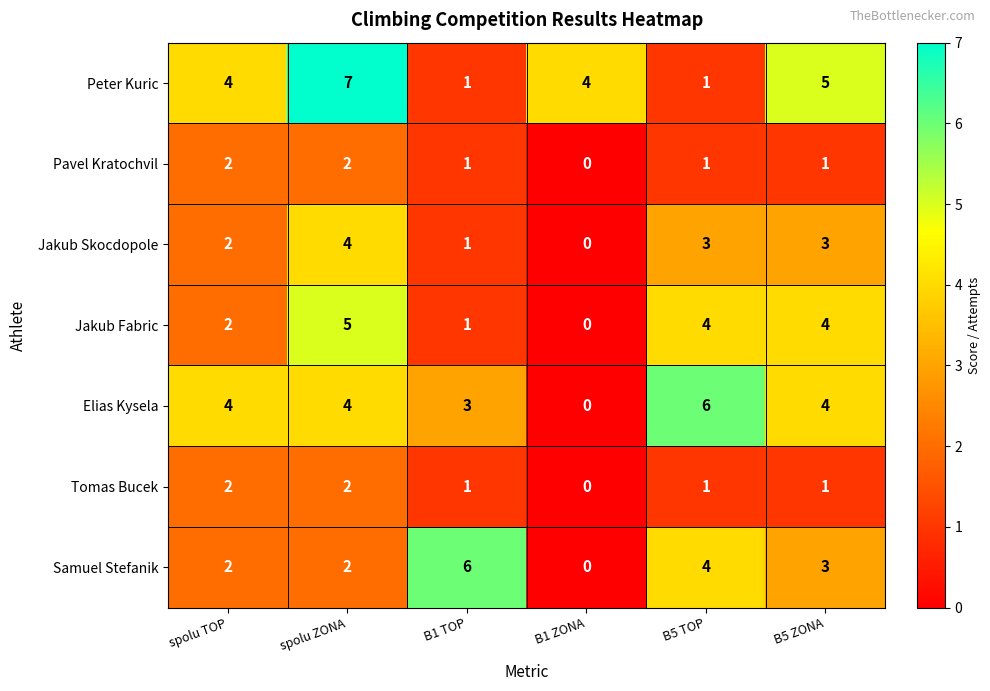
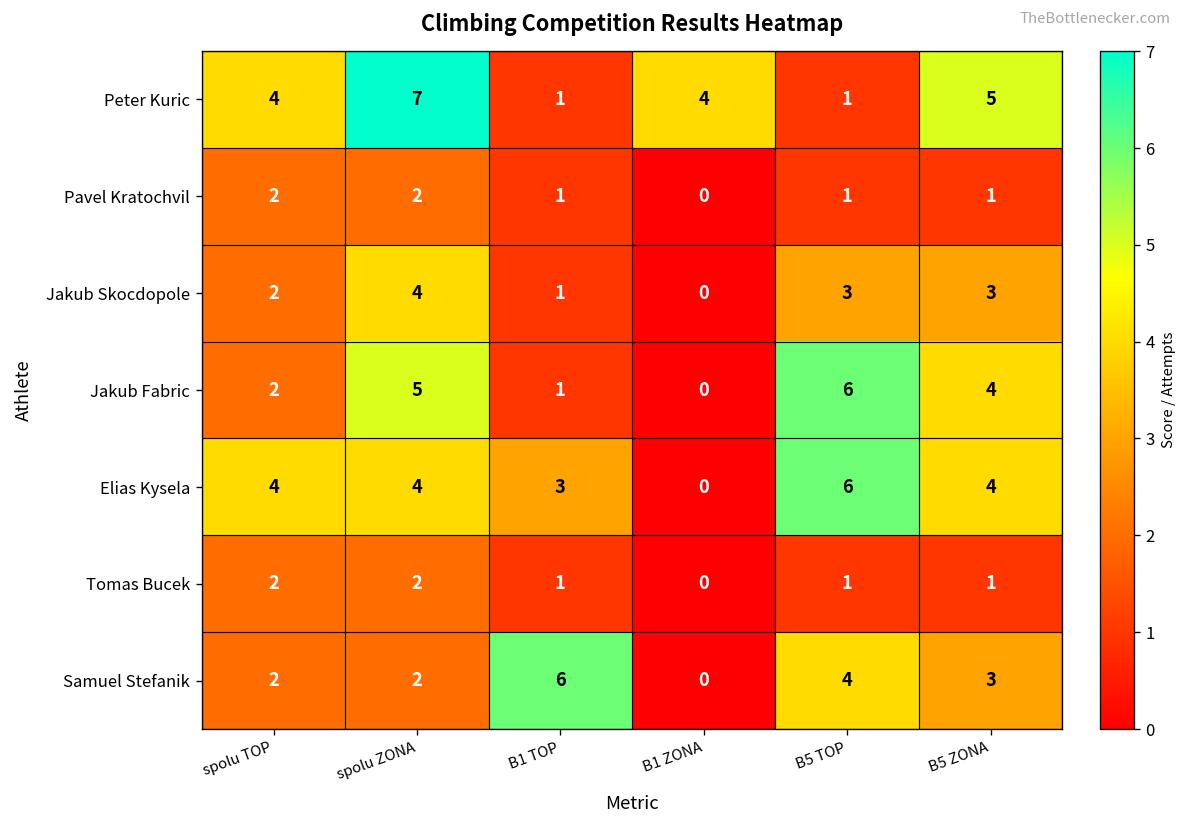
Jakub Fabric, B5 TOP: 4 -> 6
